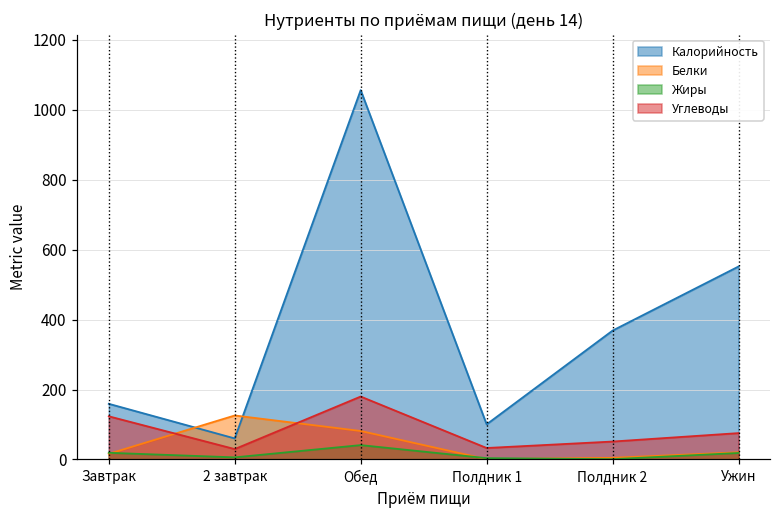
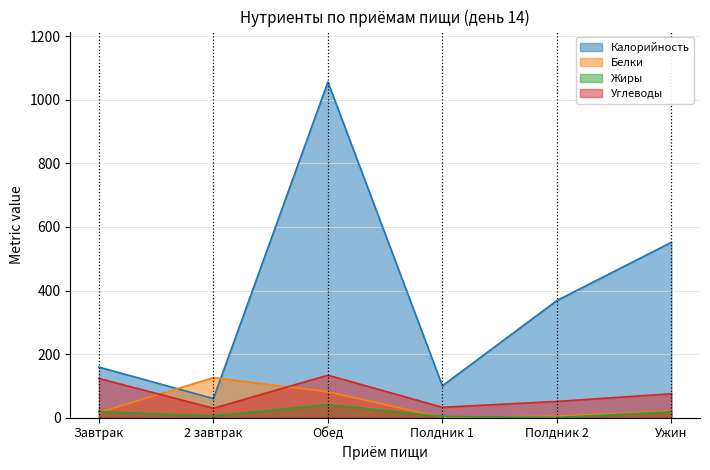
Углеводы, Обед: 180 -> 130
